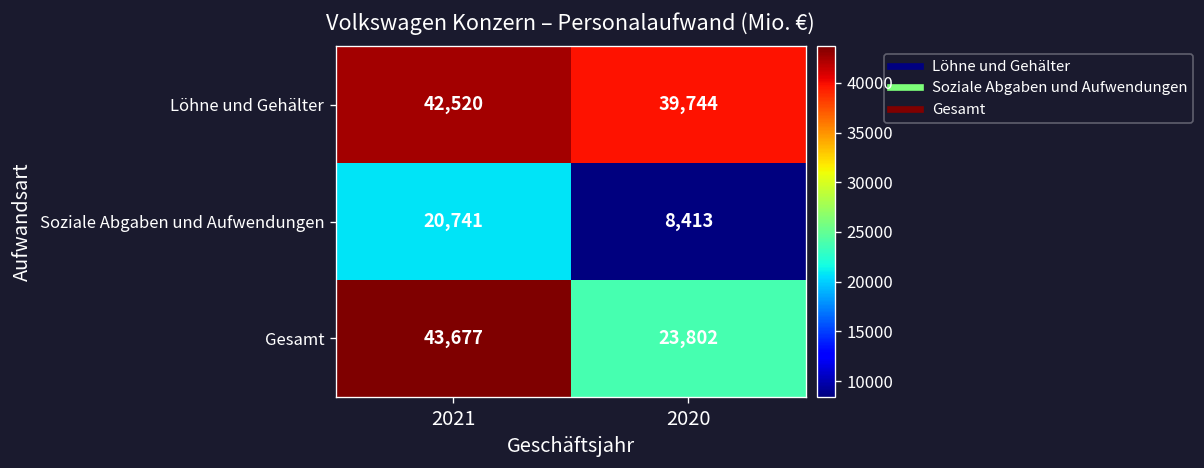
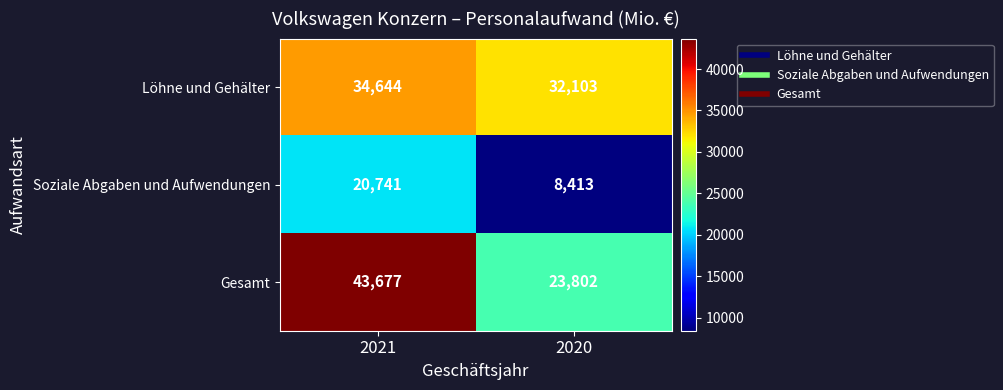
Löhne und Gehälter, 2021: 42,520 -> 34,644
Löhne und Gehälter, 2020: 39,744 -> 32,103
